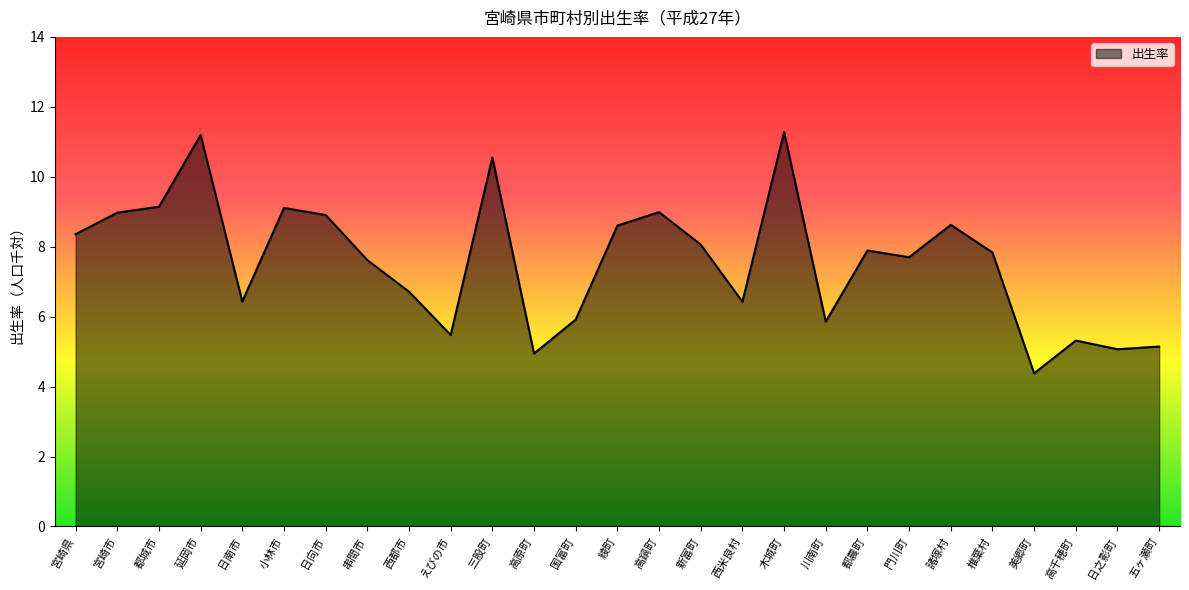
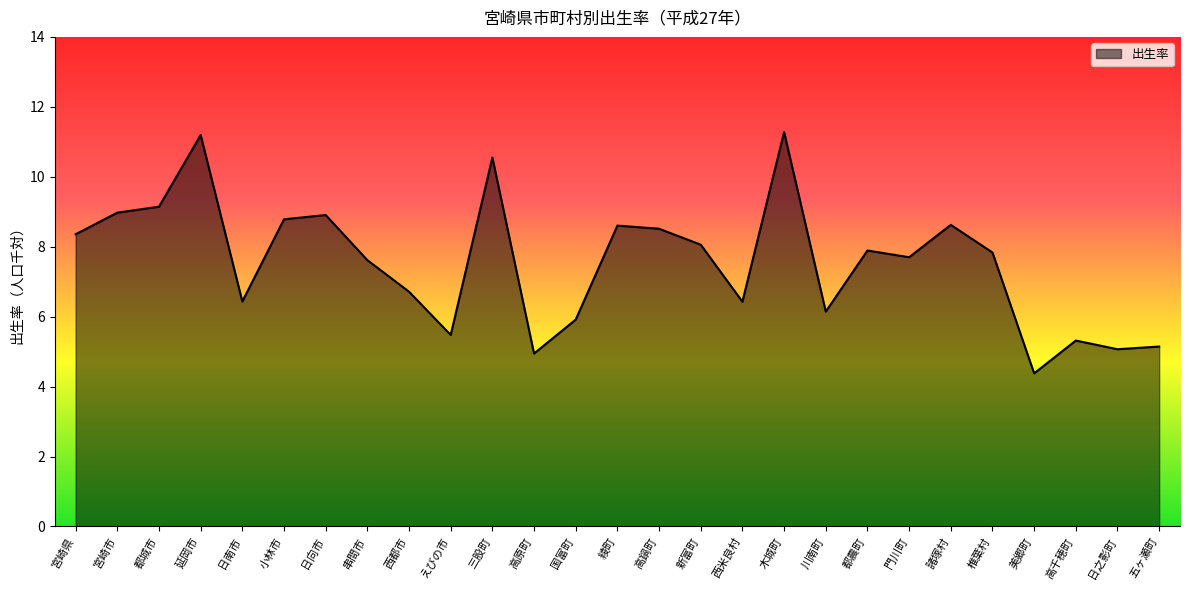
小林市: 9.1 -> 8.8
高鍋町: 9.0 -> 8.5
川南町: 5.9 -> 6.1
